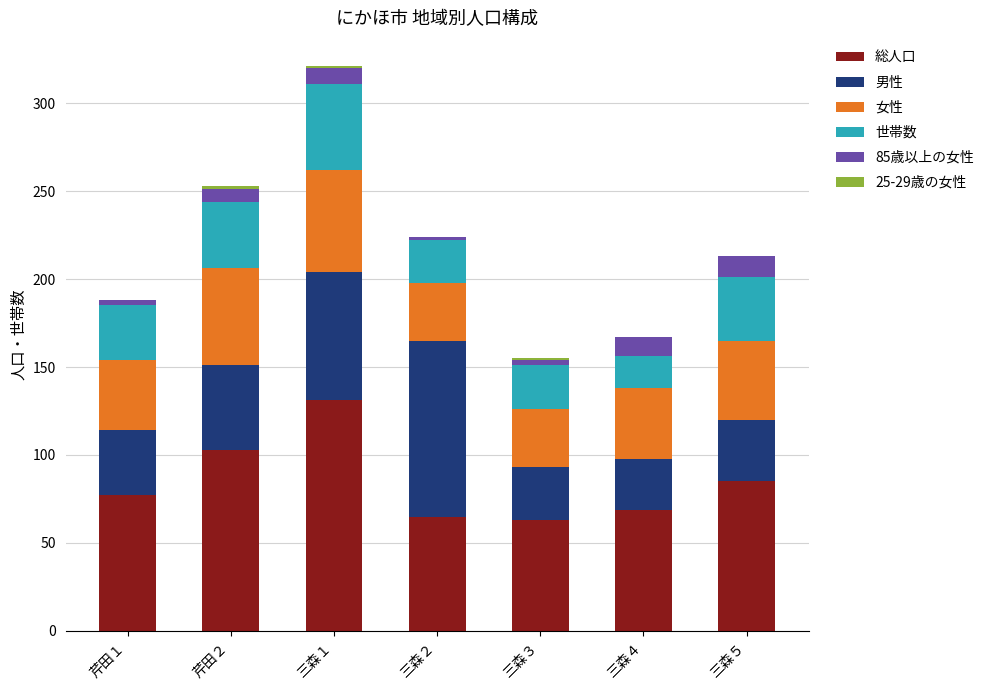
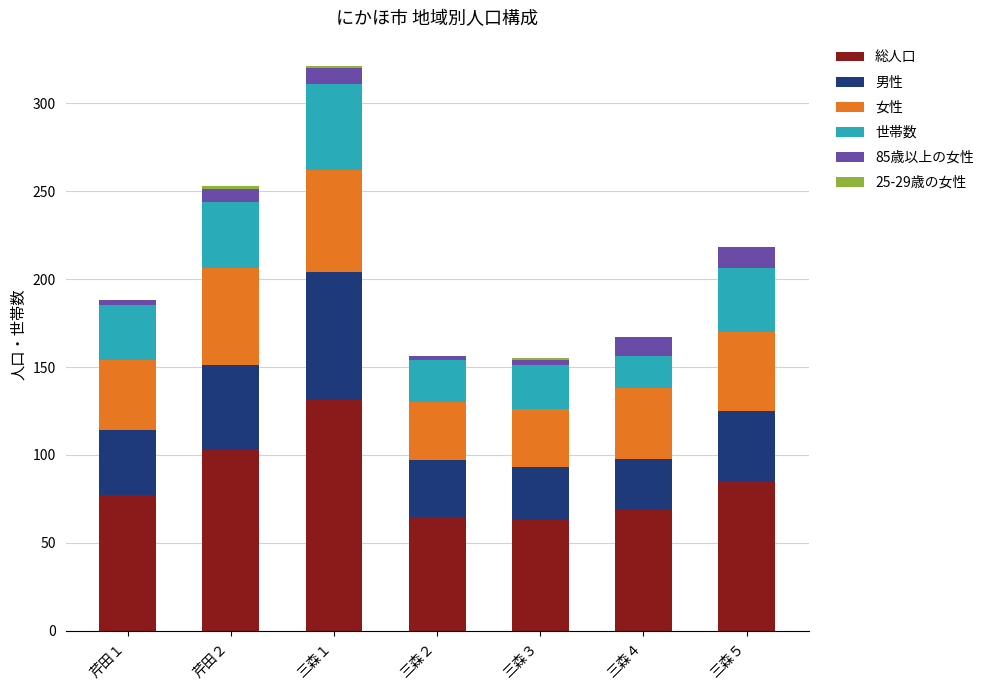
男性, 三森２: 100 -> 32
男性, 三森５: 35 -> 40
